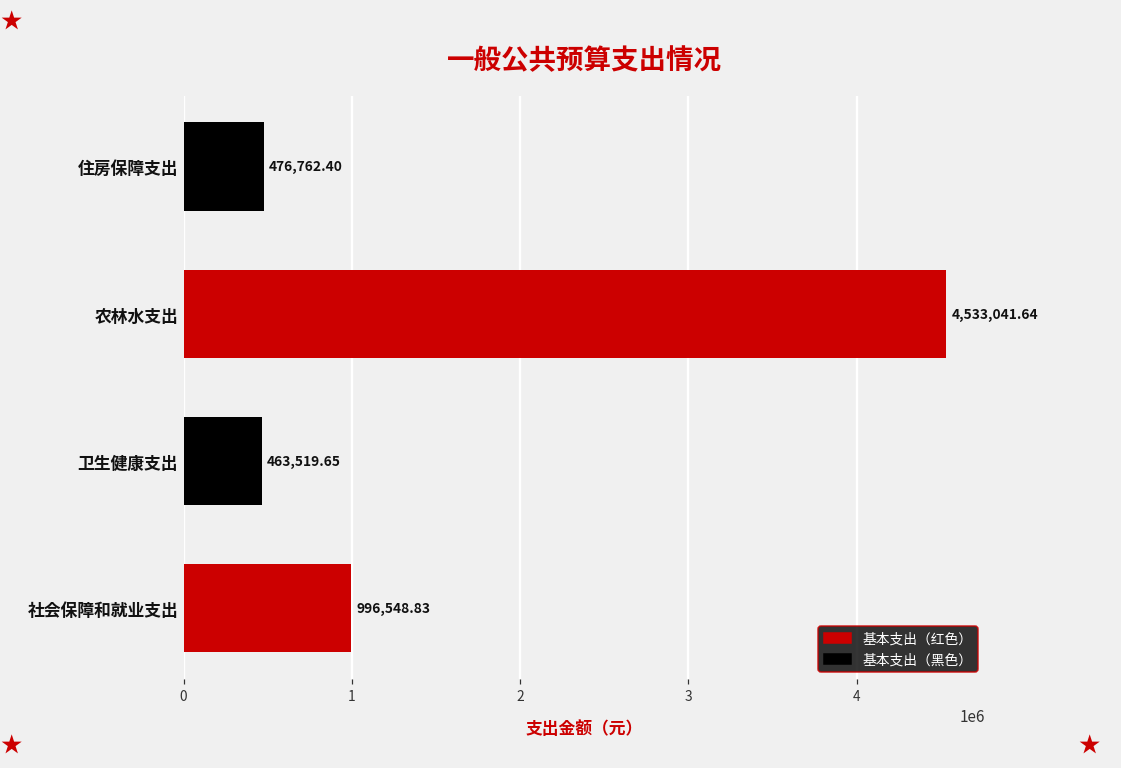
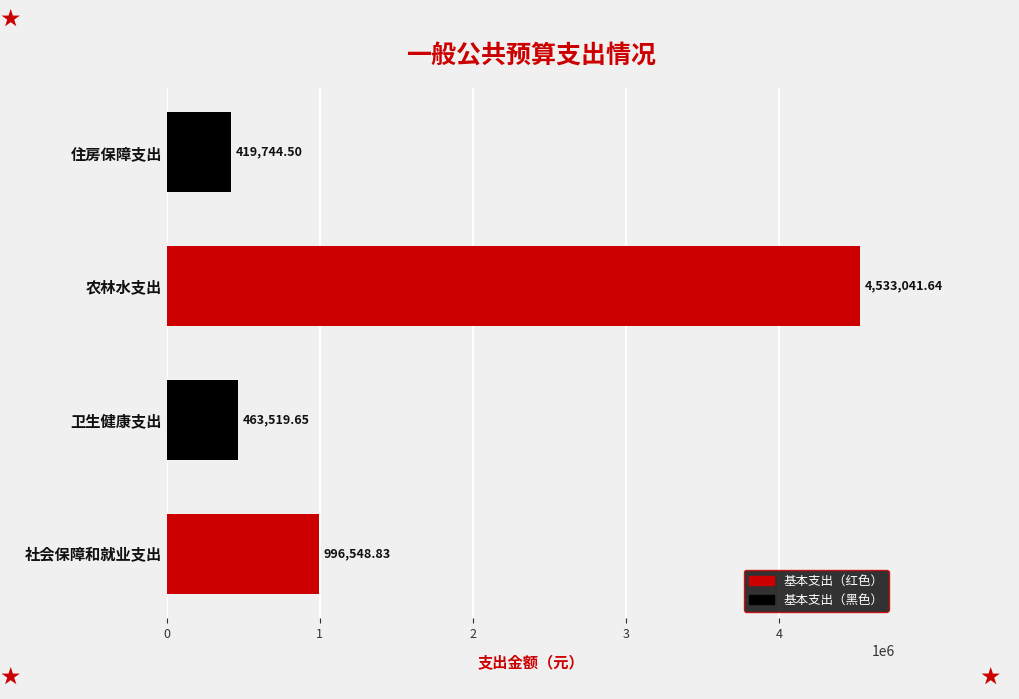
住房保障支出: 476,762.40 -> 419,744.50
